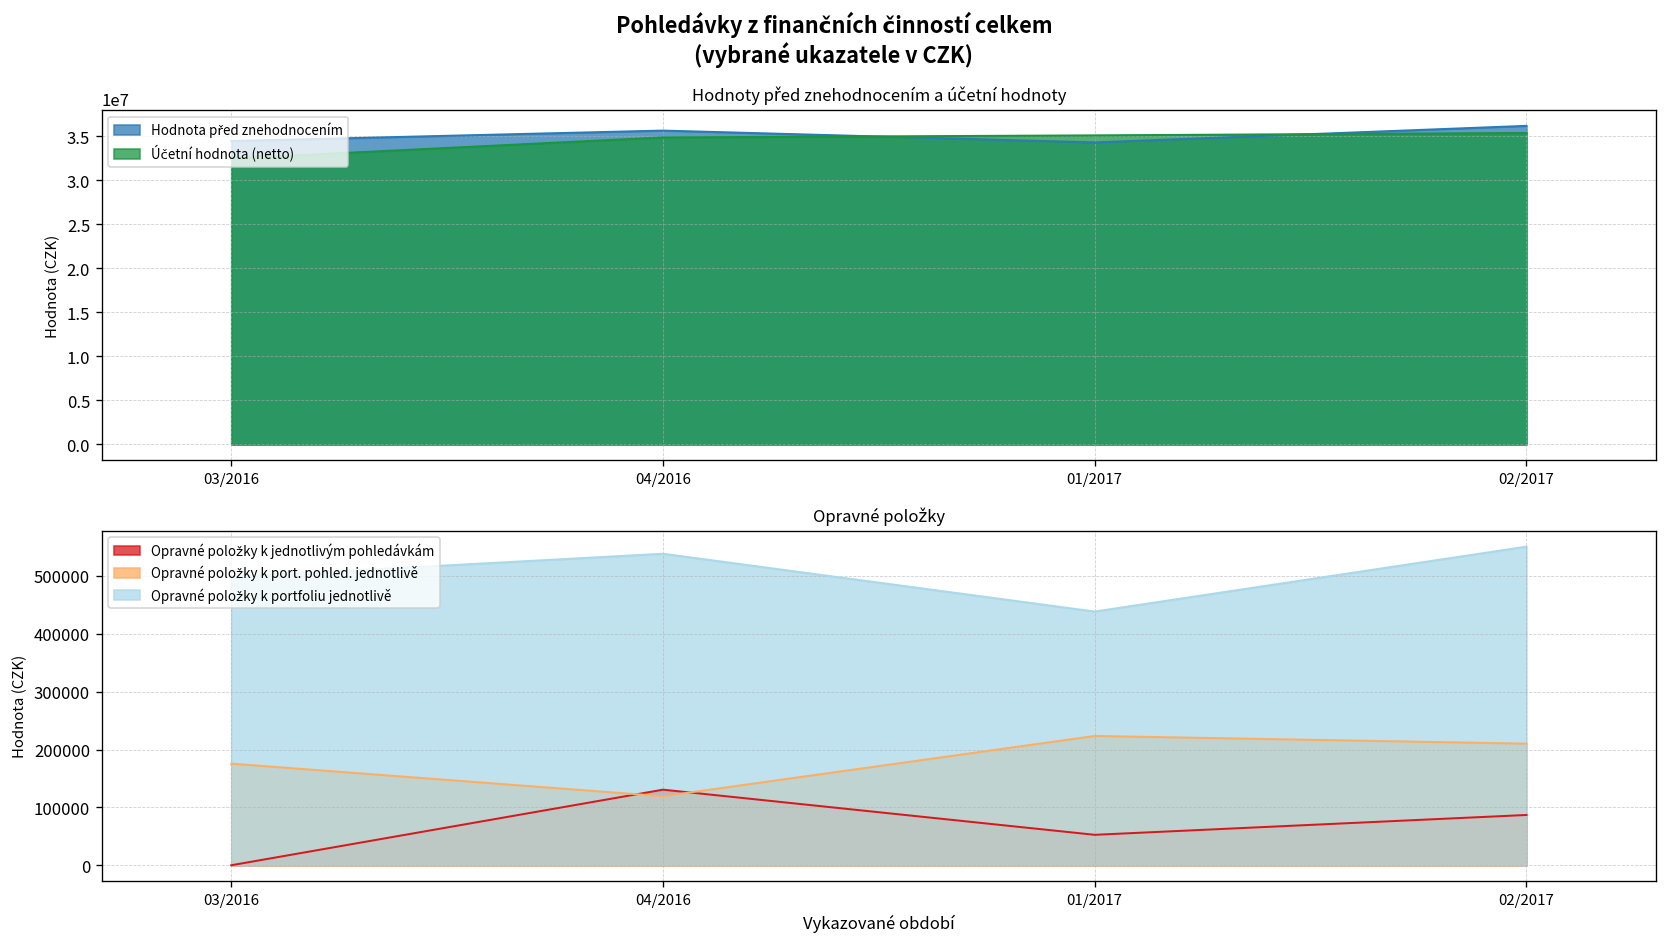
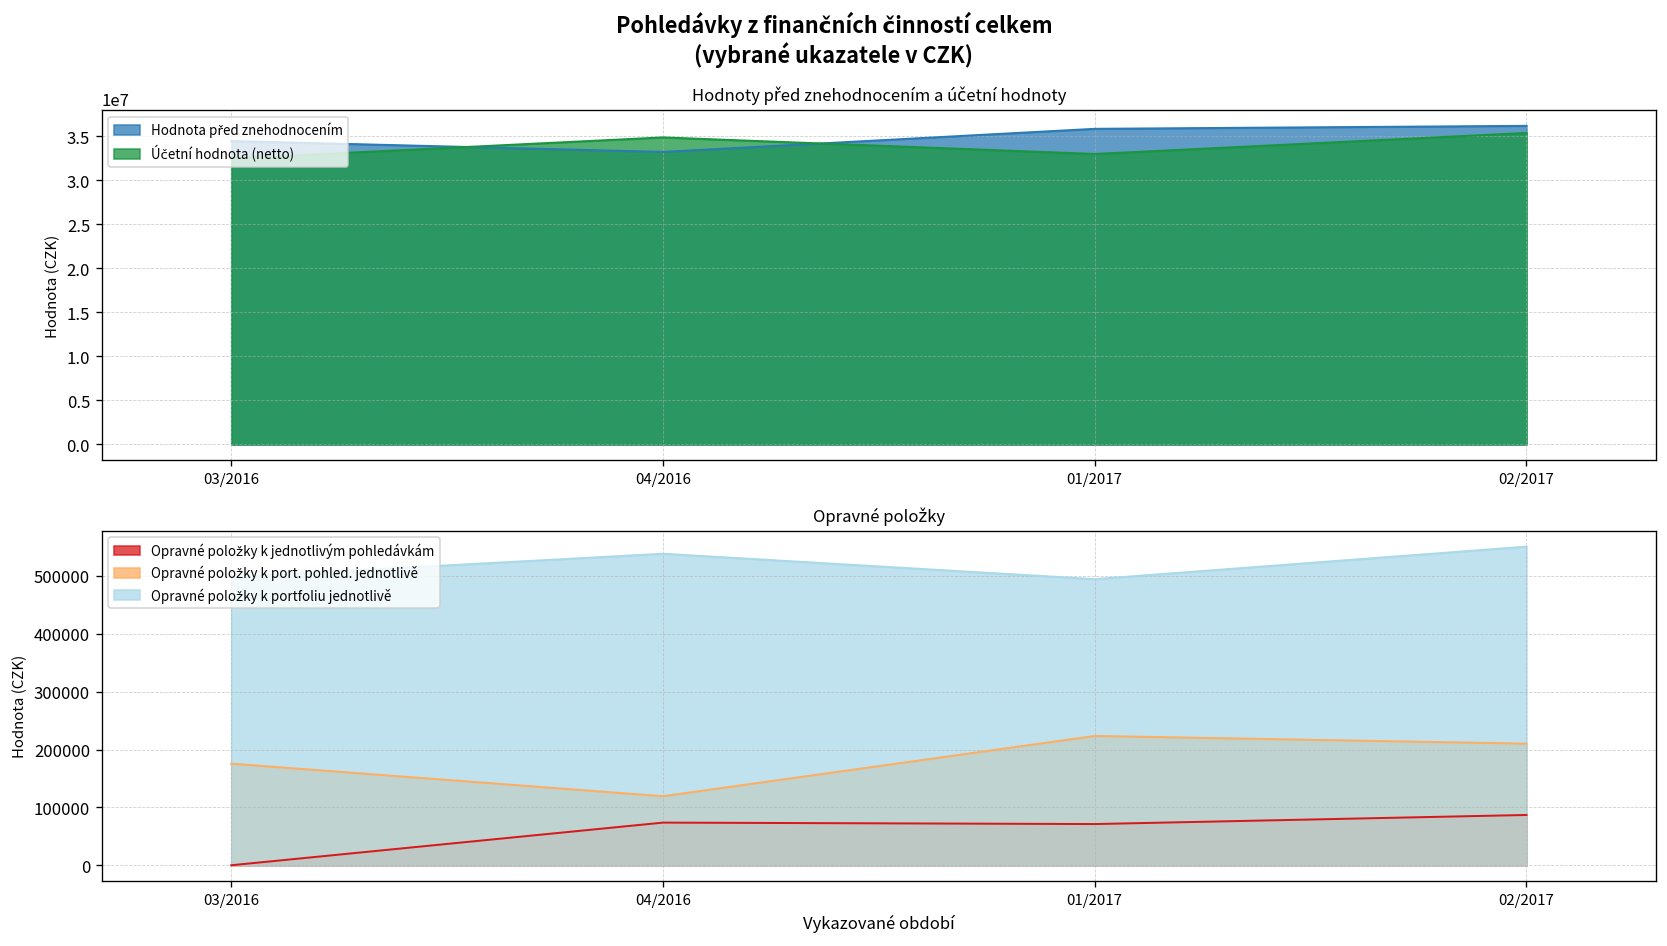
Hodnoty před znehodnocením a účetní hodnoty, Hodnota před znehodnocením, 04/2016: 36000000 -> 33000000
Hodnoty před znehodnocením a účetní hodnoty, Hodnota před znehodnocením, 01/2017: 34000000 -> 36000000
Hodnoty před znehodnocením a účetní hodnoty, Účetní hodnota (netto), 01/2017: 35000000 -> 33000000
Opravné položky, Opravné položky k jednotlivým pohledávkám, 04/2016: 130000 -> 70000
Opravné položky, Opravné položky k jednotlivým pohledávkám, 01/2017: 50000 -> 70000
Opravné položky, Opravné položky k portfoliu jednotlivě, 01/2017: 440000 -> 490000
